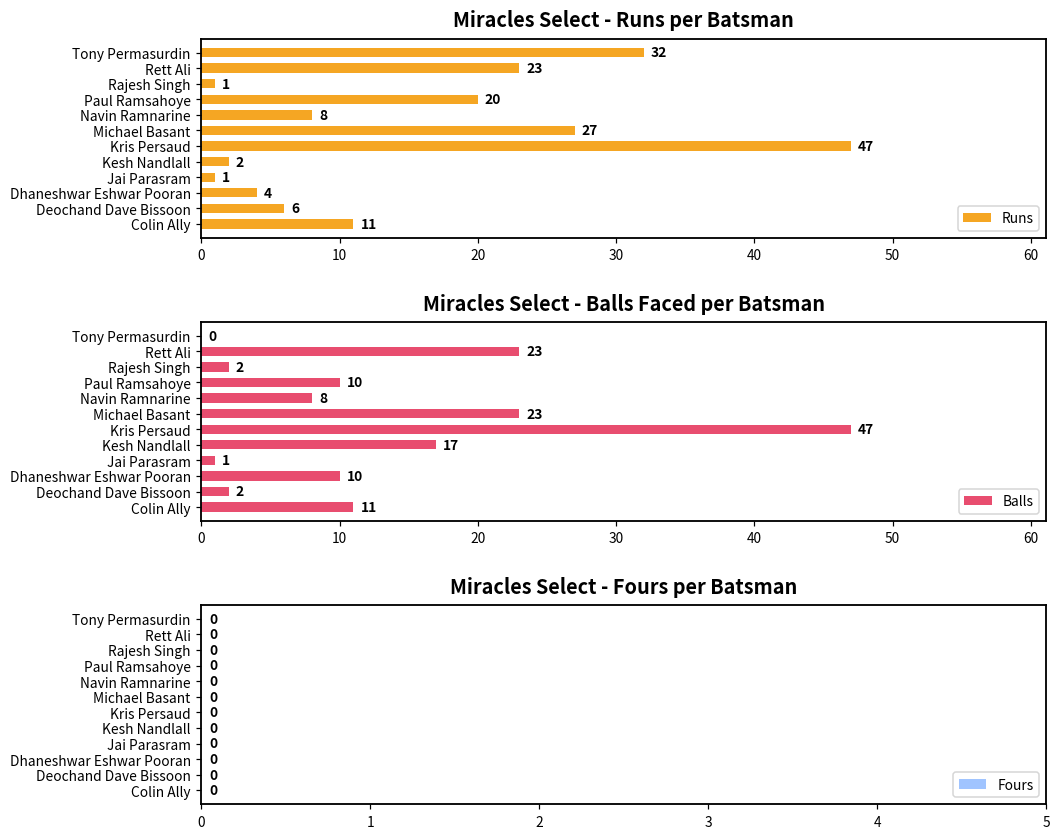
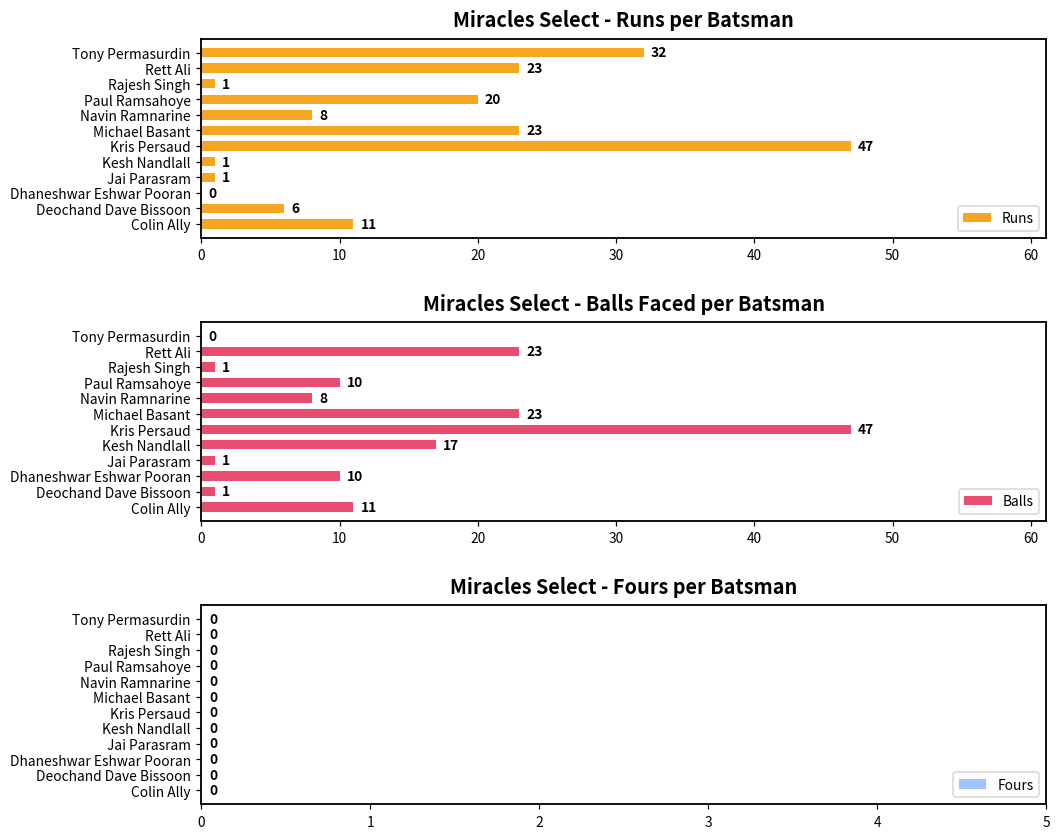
Miracles Select - Runs per Batsman, Michael Basant: 27 -> 23
Miracles Select - Runs per Batsman, Kesh Nandlall: 2 -> 1
Miracles Select - Runs per Batsman, Dhaneshwar Eshwar Pooran: 4 -> 0
Miracles Select - Balls Faced per Batsman, Rajesh Singh: 2 -> 1
Miracles Select - Balls Faced per Batsman, Deochand Dave Bissoon: 2 -> 1
